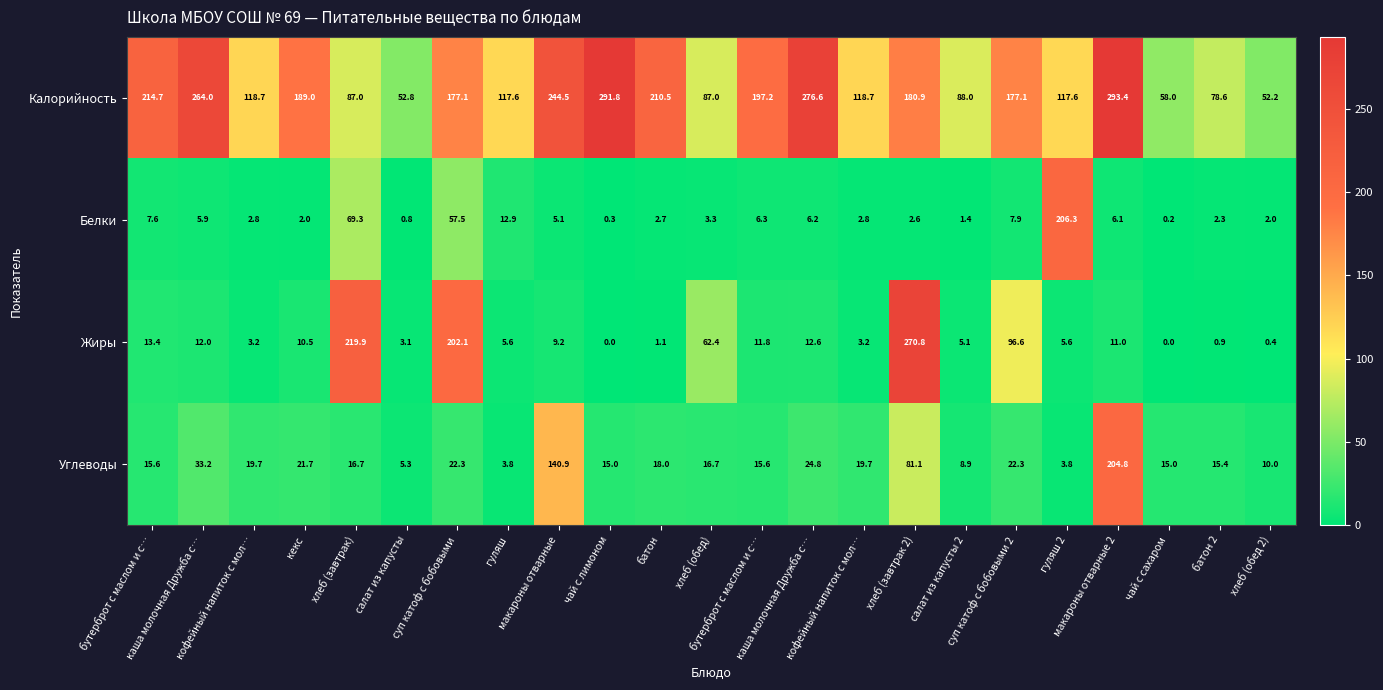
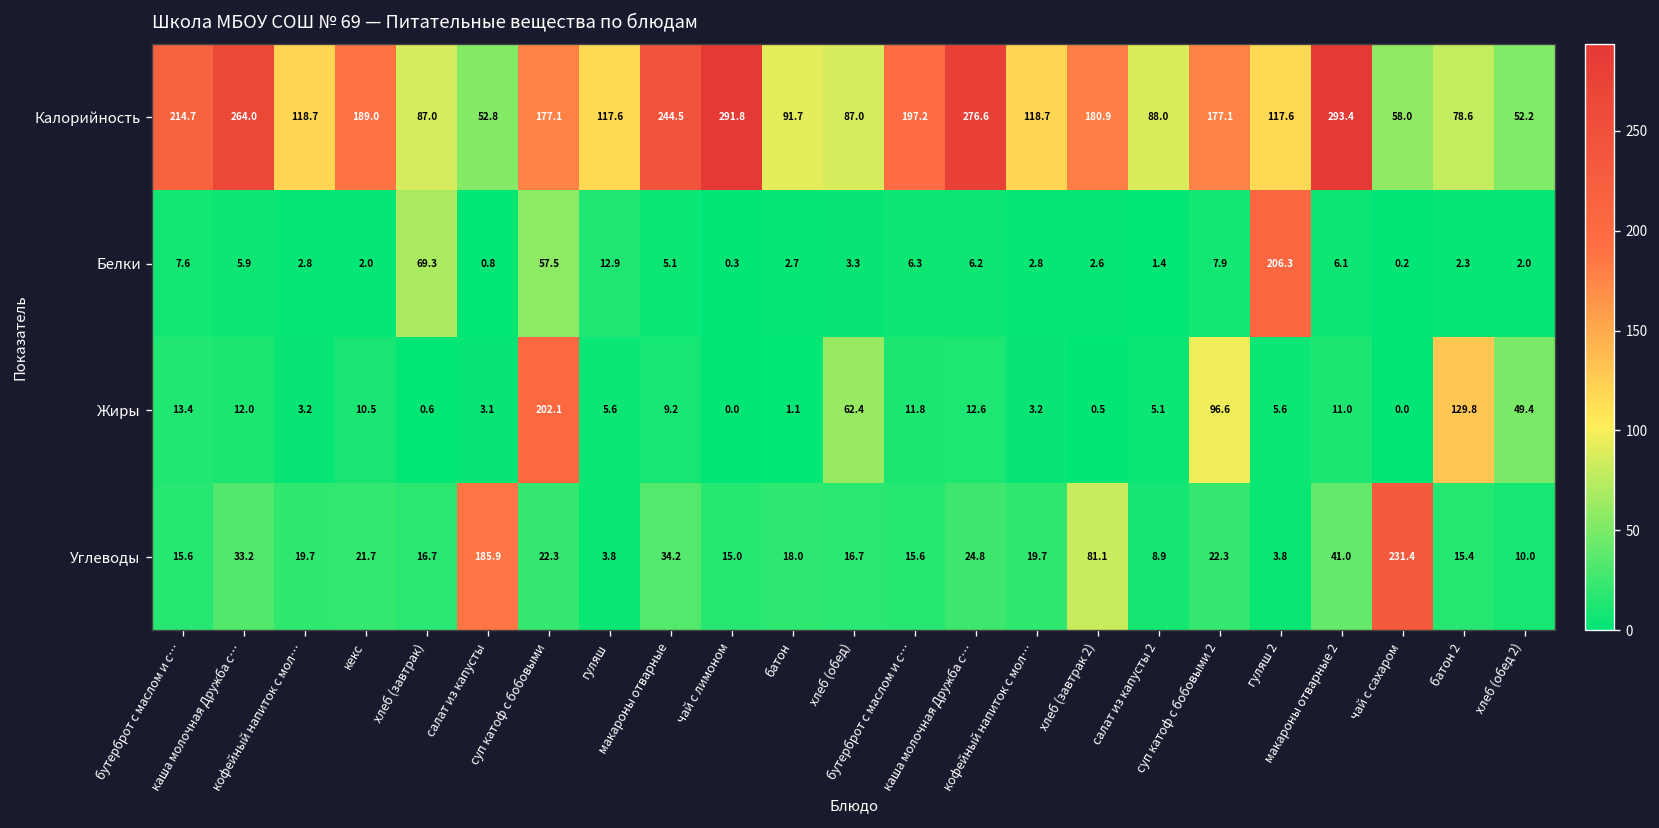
Калорийность, батон: 210.5 -> 91.7
Жиры, хлеб (завтрак): 219.9 -> 0.6
Жиры, хлеб (завтрак 2): 270.8 -> 0.5
Жиры, батон 2: 0.9 -> 129.8
Жиры, хлеб (обед 2): 0.4 -> 49.4
Углеводы, салат из капусты: 5.3 -> 185.9
Углеводы, макароны отварные: 140.9 -> 34.2
Углеводы, макароны отварные 2: 204.8 -> 41.0
Углеводы, чай с сахаром: 15.0 -> 231.4
